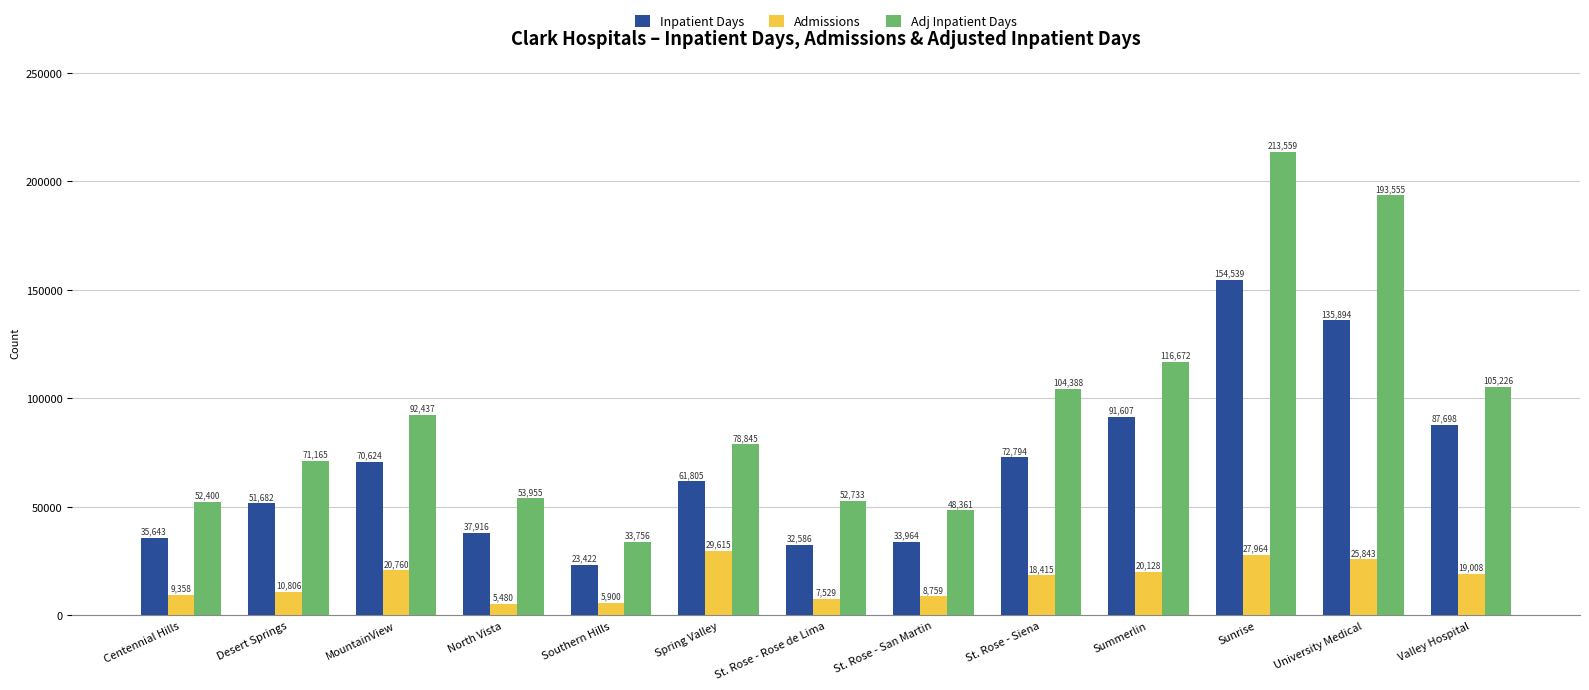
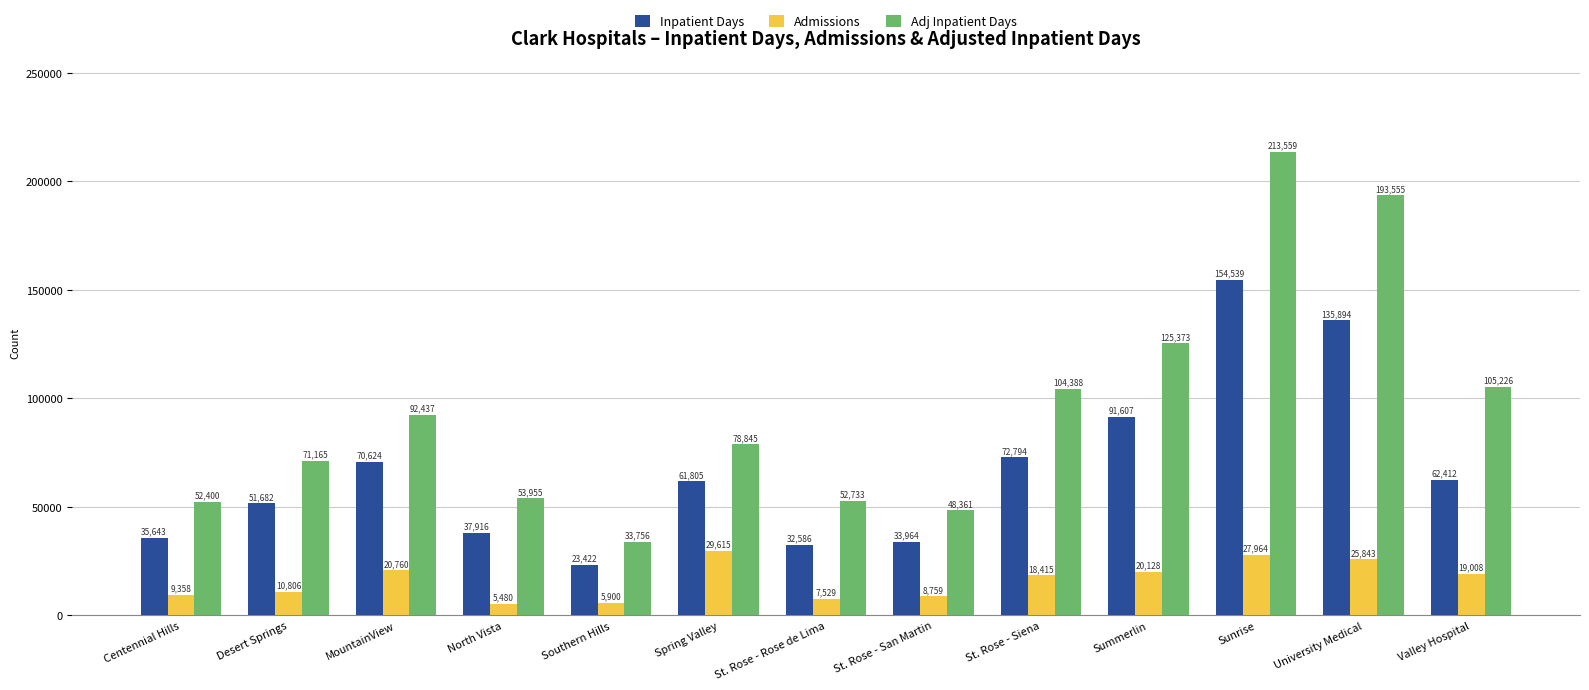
Adj Inpatient Days, Summerlin: 116,672 -> 125,373
Inpatient Days, Valley Hospital: 87,698 -> 62,412
